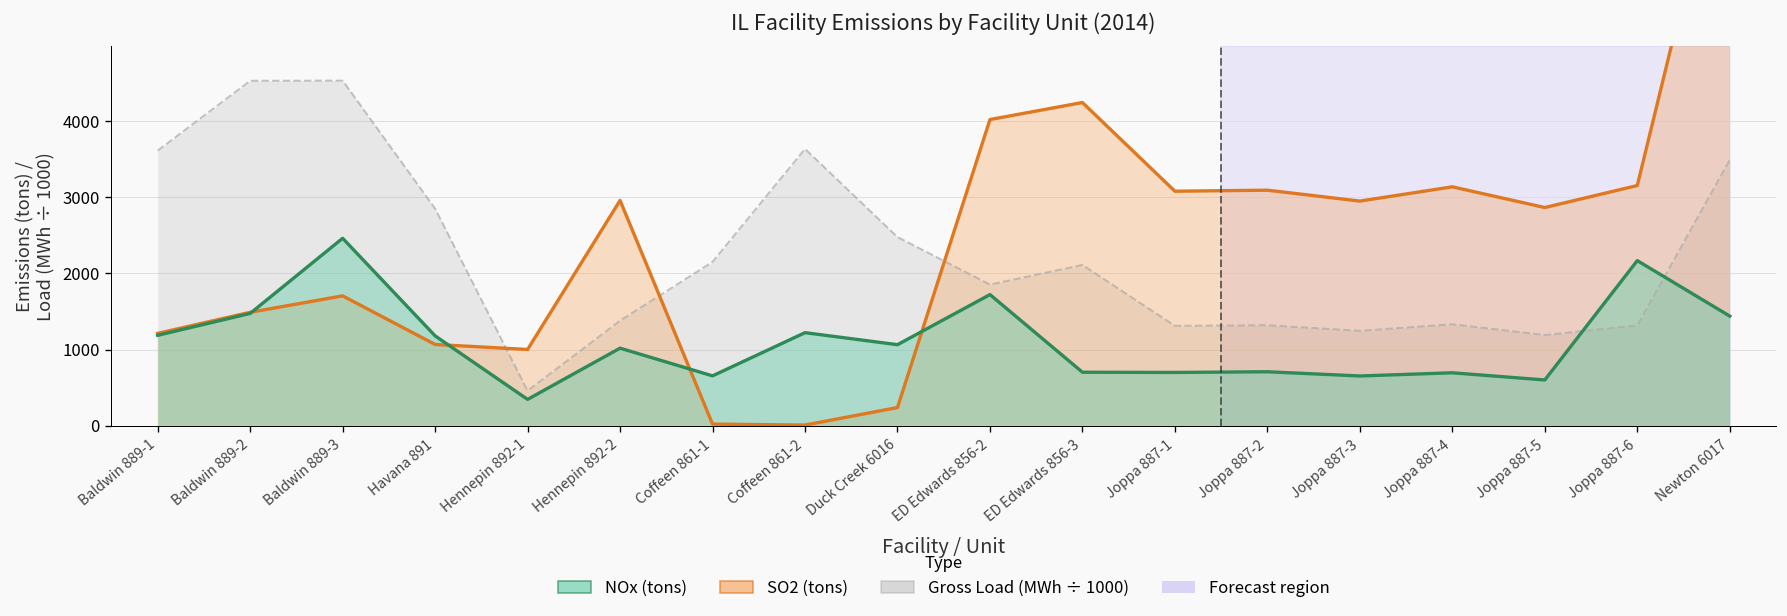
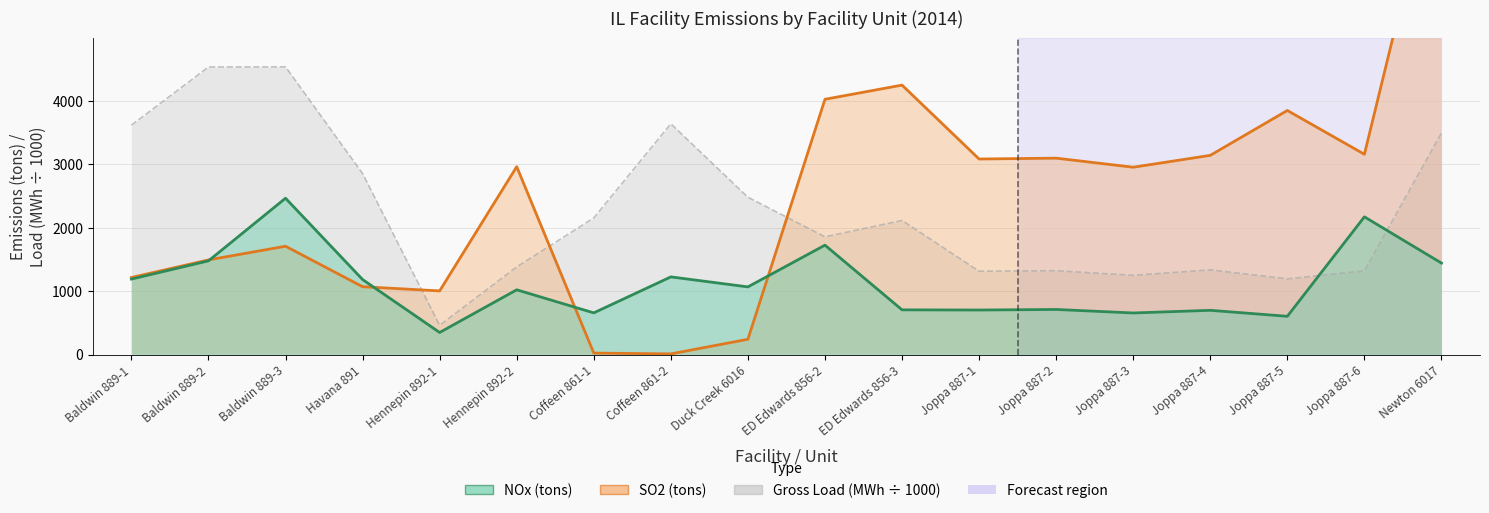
SO2 (tons), Joppa 887-5: 2900 -> 3800
